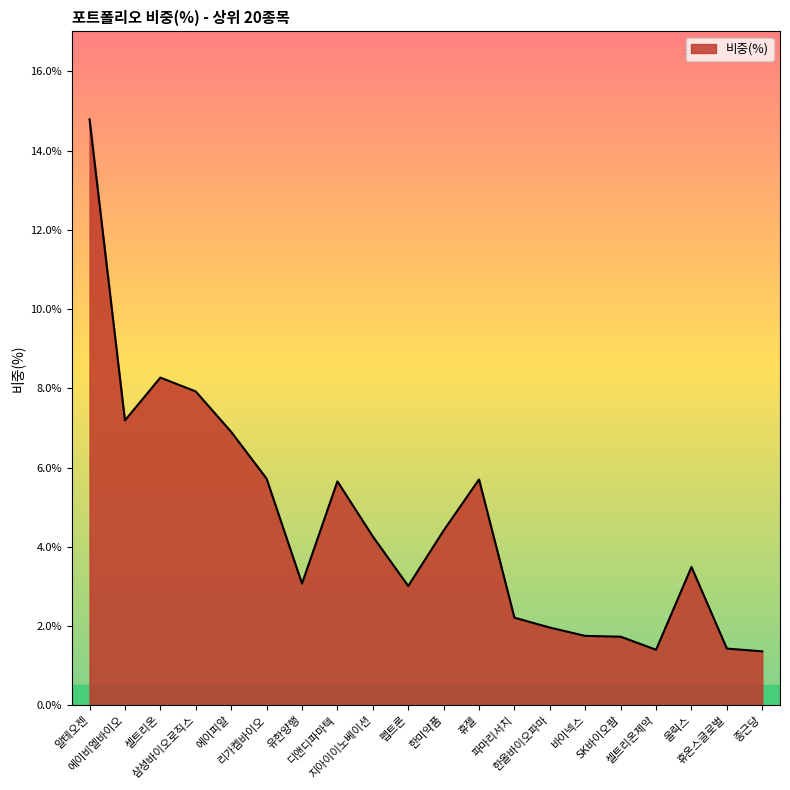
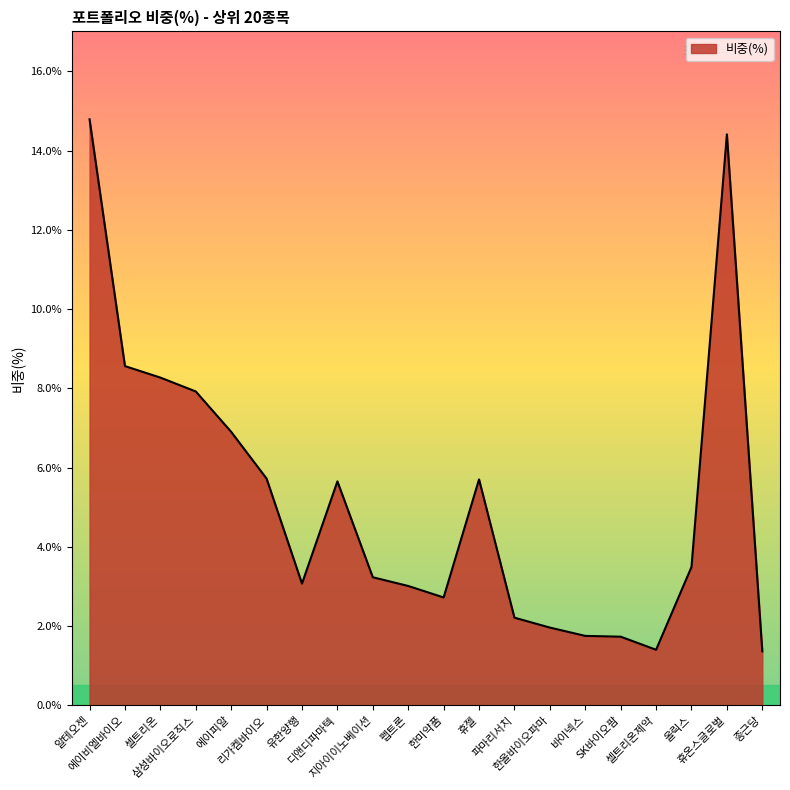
에이비엘바이오: 7.2% -> 8.6%
지아이이노베이션: 4.3% -> 3.2%
한미약품: 4.4% -> 2.7%
휴온스글로벌: 1.4% -> 14.4%
